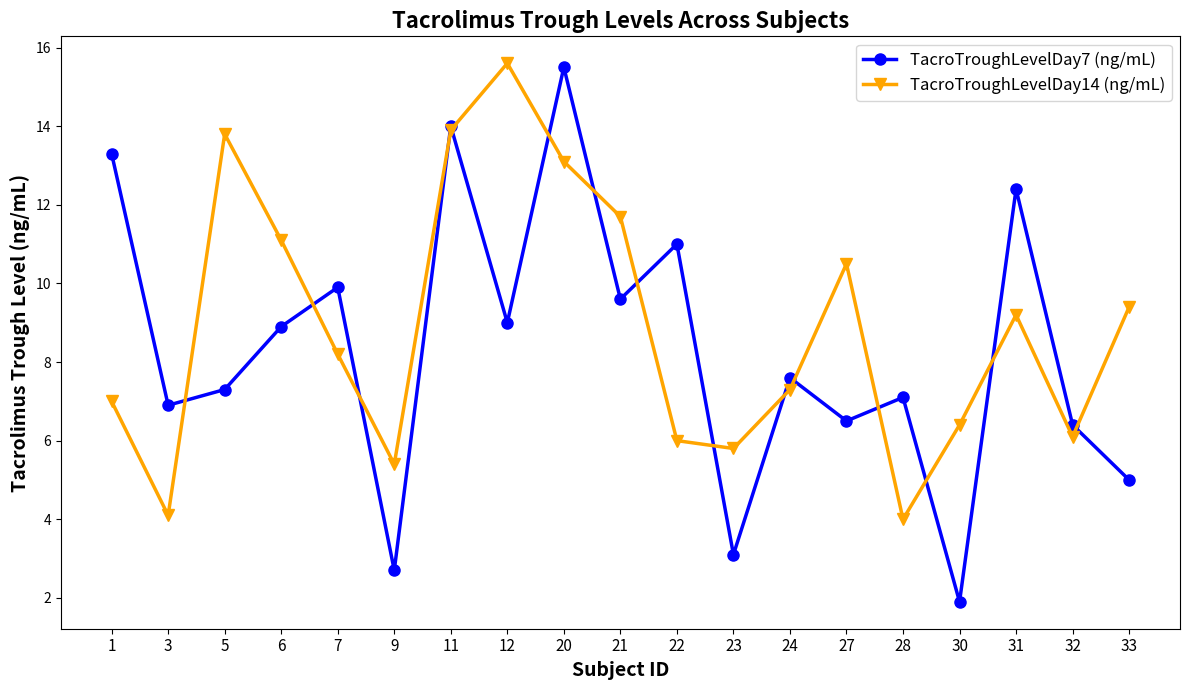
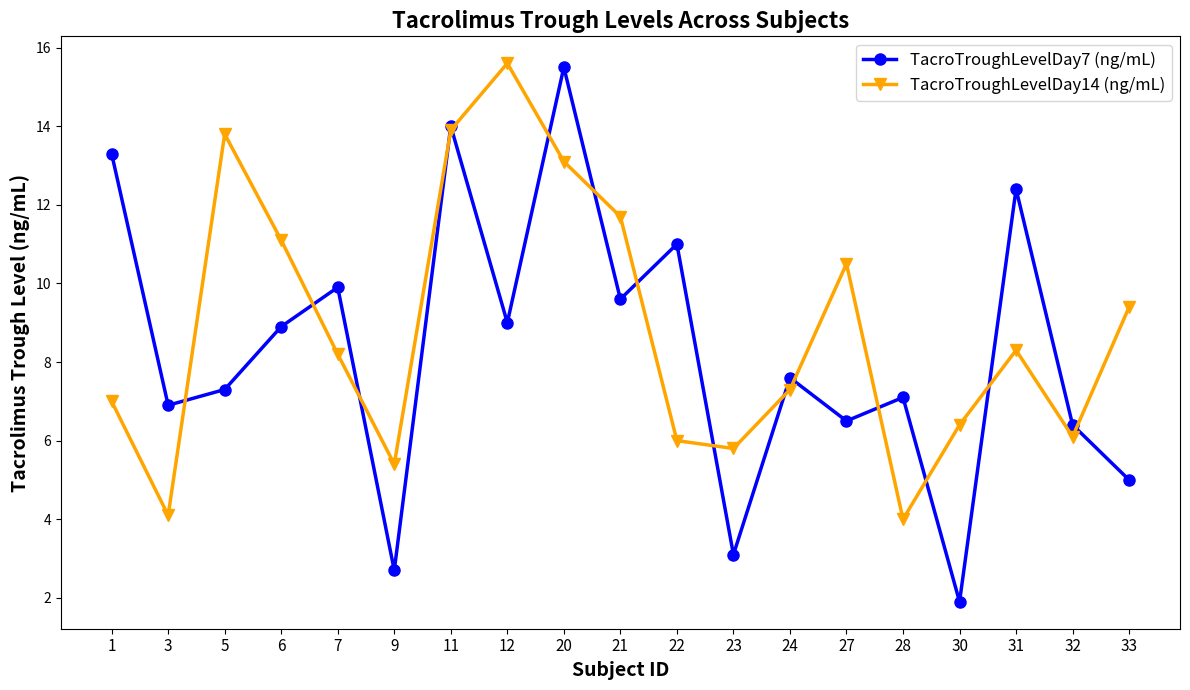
TacroTroughLevelDay14 (ng/mL), 31: 9.2 -> 8.3
